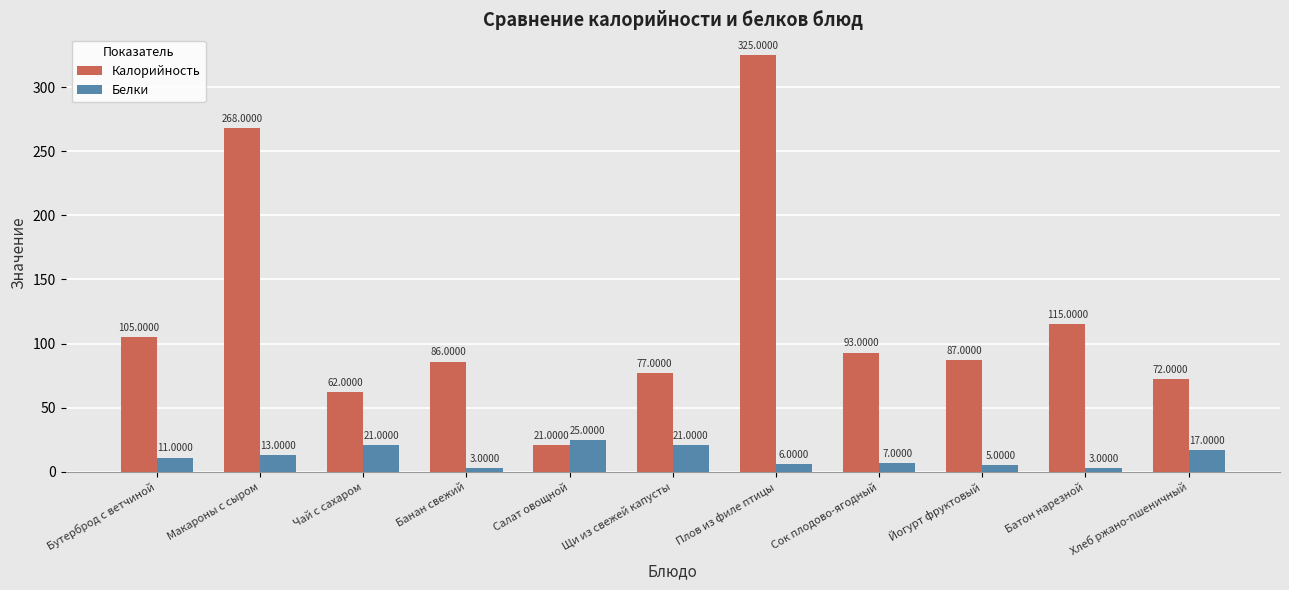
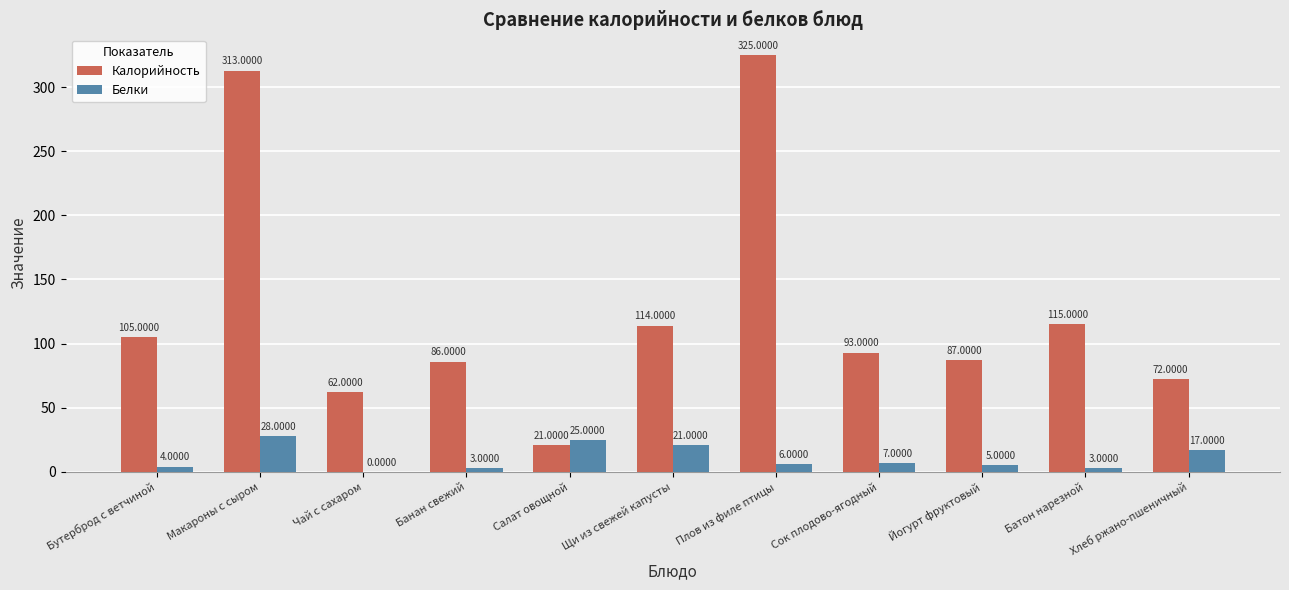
Белки, Бутерброд с ветчиной: 11.0000 -> 4.0000
Калорийность, Макароны с сыром: 268.0000 -> 313.0000
Белки, Макароны с сыром: 13.0000 -> 28.0000
Белки, Чай с сахаром: 21.0000 -> 0.0000
Калорийность, Щи из свежей капусты: 77.0000 -> 114.0000
